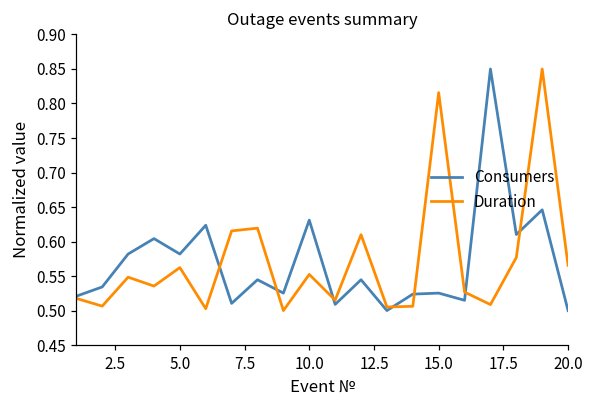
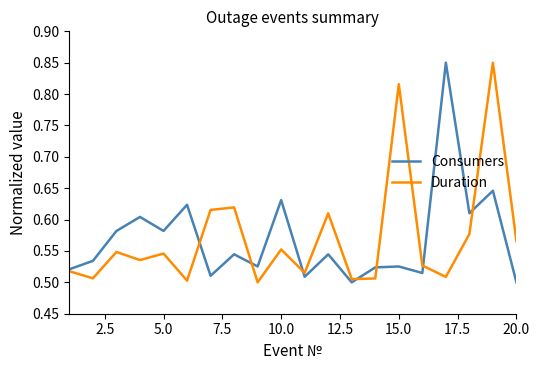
Duration, 5.0: 0.56 -> 0.55
